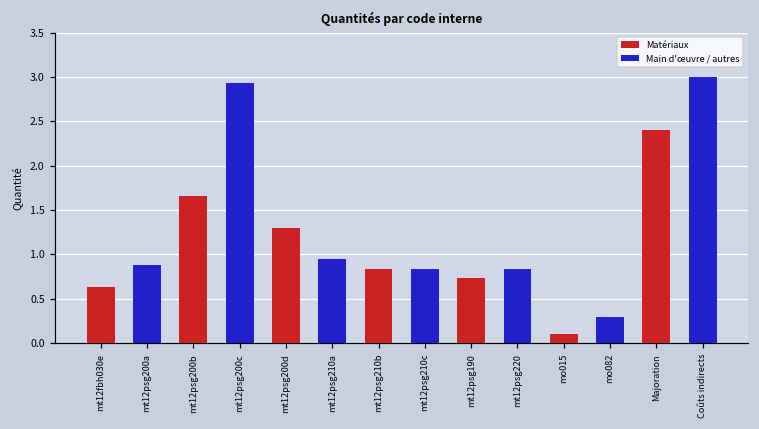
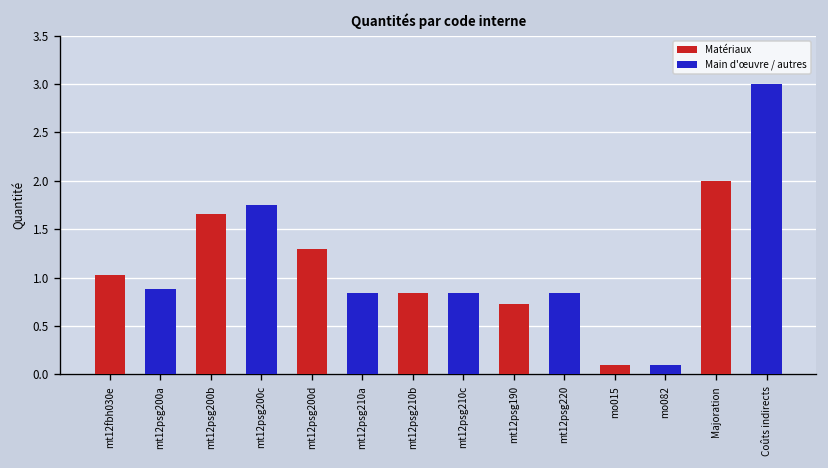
Matériaux, mt12fbh030e: 0.6 -> 1.0
Main d'œuvre / autres, mt12psg200c: 2.9 -> 1.8
Main d'œuvre / autres, mt12psg210a: 1.0 -> 0.8
Main d'œuvre / autres, mo082: 0.3 -> 0.1
Matériaux, Majoration: 2.4 -> 2.0
